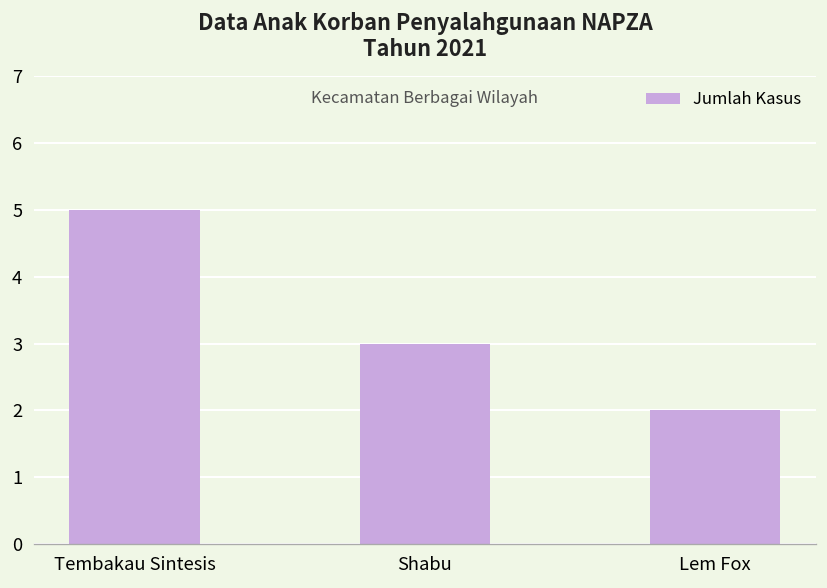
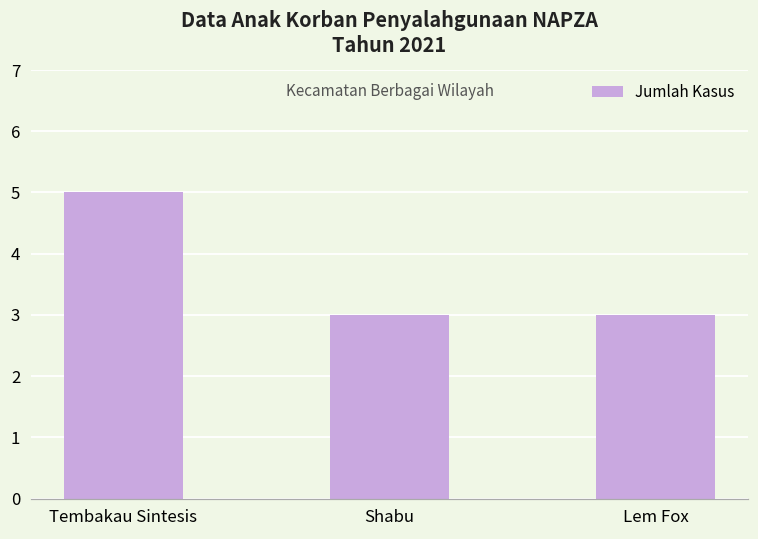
Lem Fox: 2 -> 3
